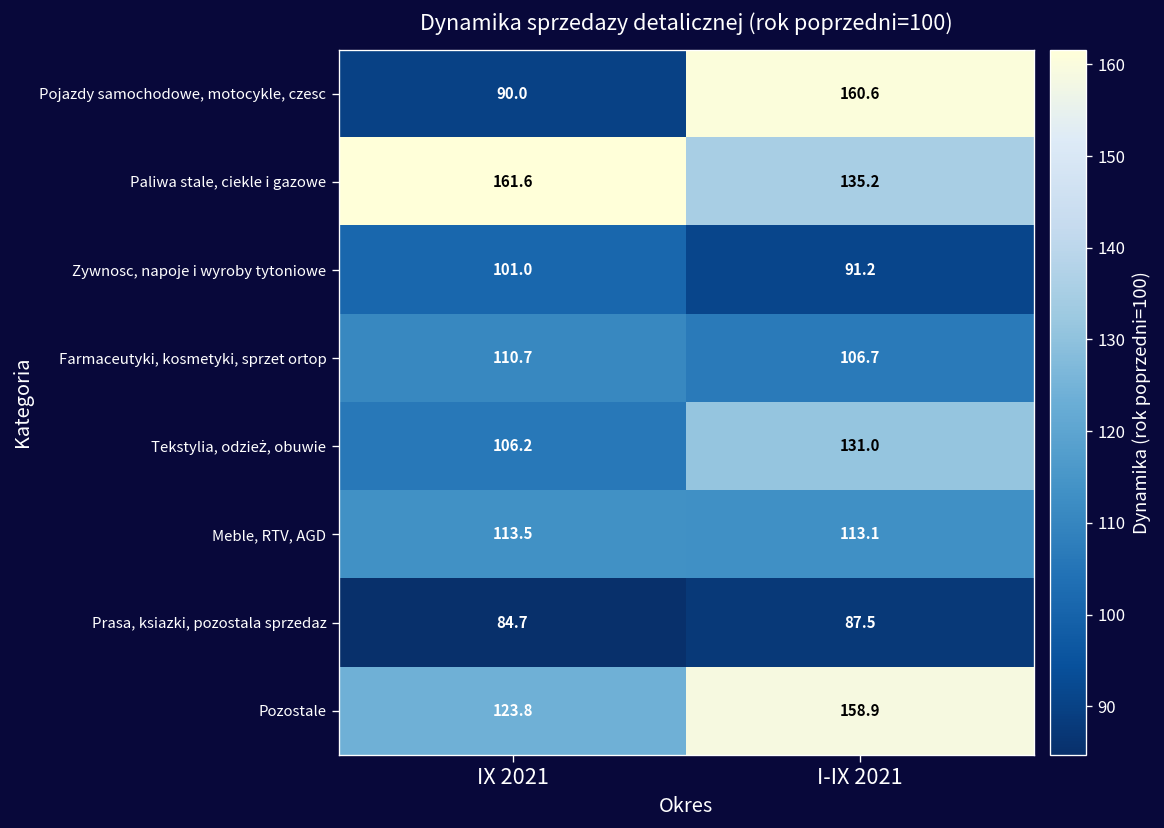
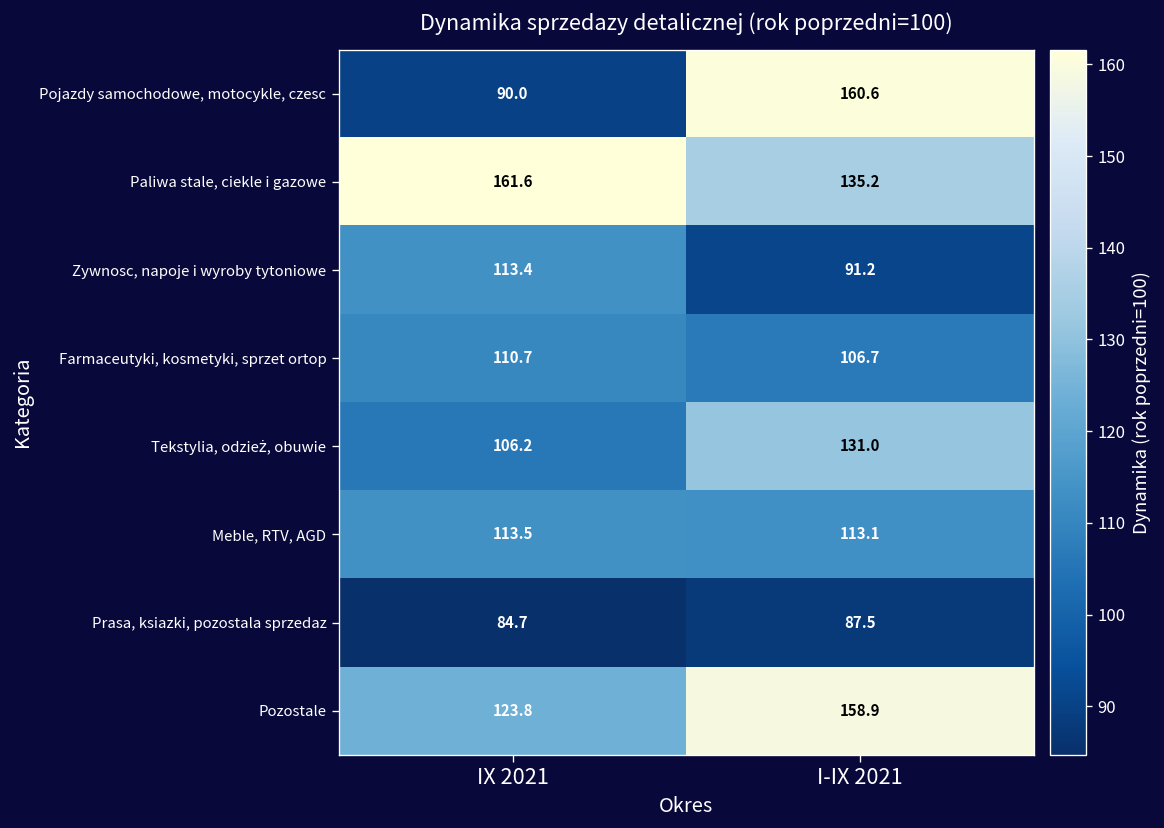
Zywnosc, napoje i wyroby tytoniowe, IX 2021: 101.0 -> 113.4
